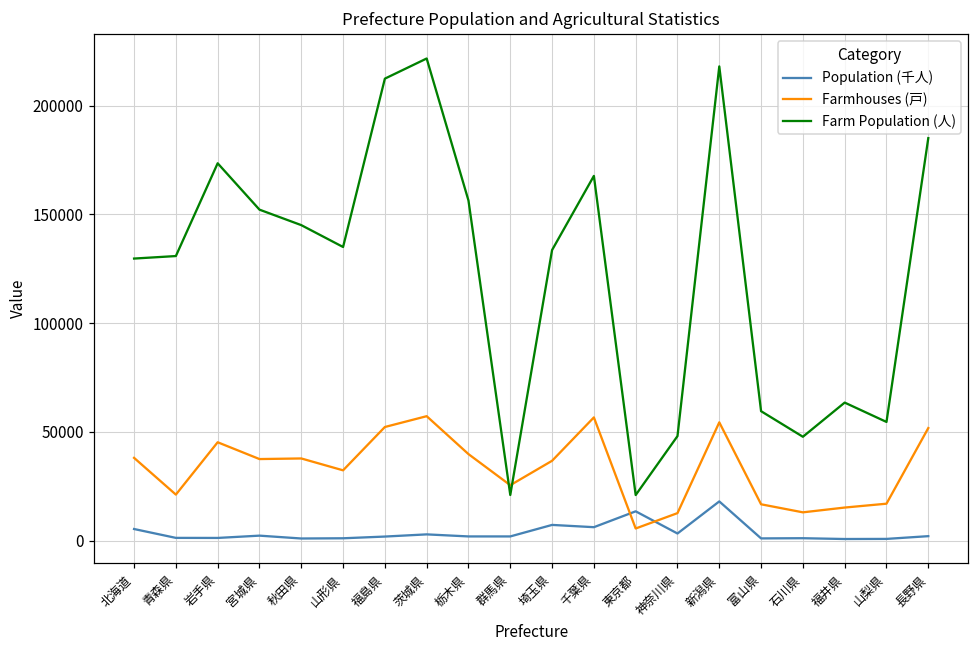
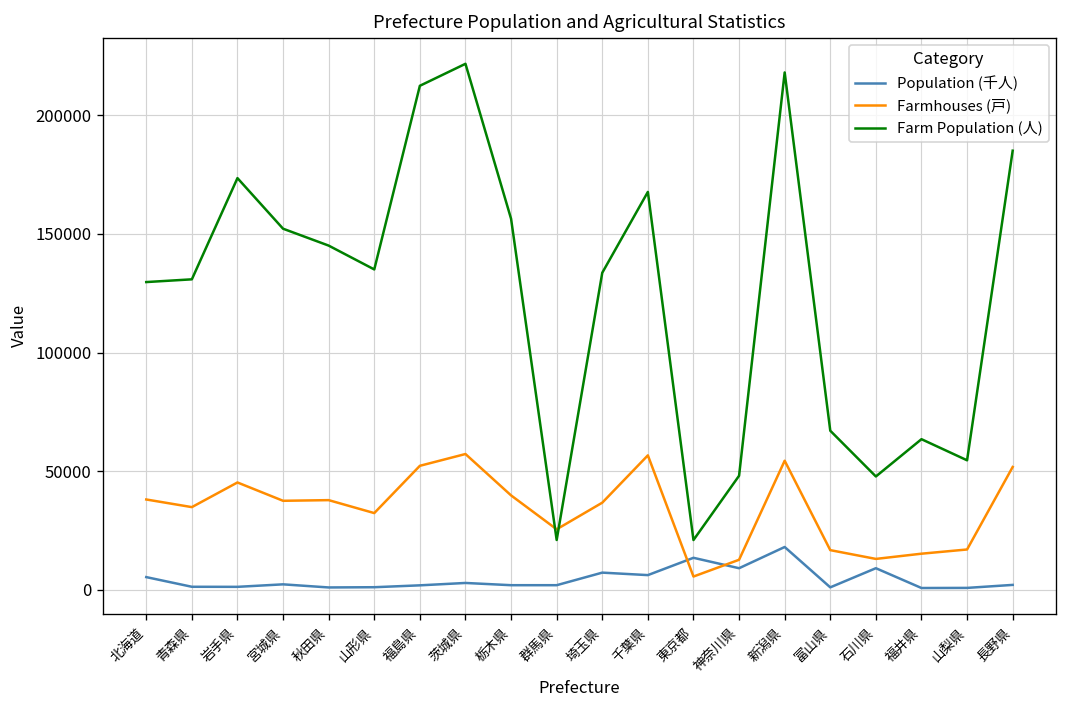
Farmhouses (戸), 青森県: 21000 -> 35000
Population (千人), 神奈川県: 3000 -> 9000
Farm Population (人), 富山県: 60000 -> 67000
Population (千人), 石川県: 1000 -> 9000
